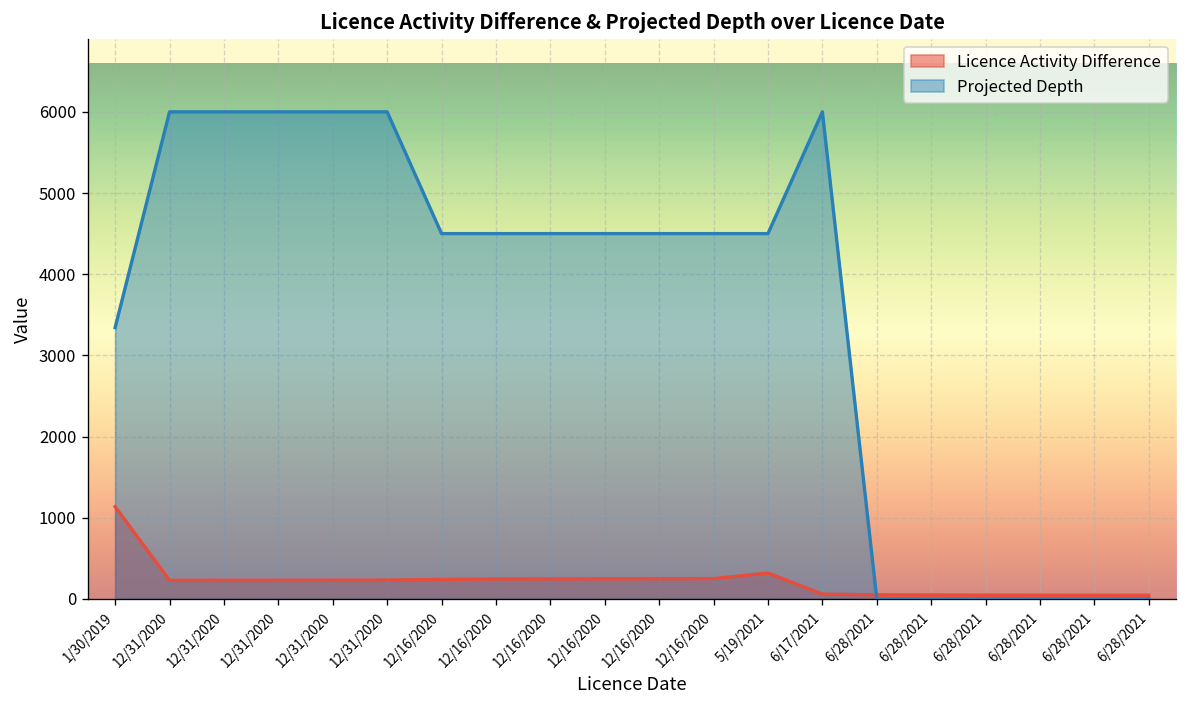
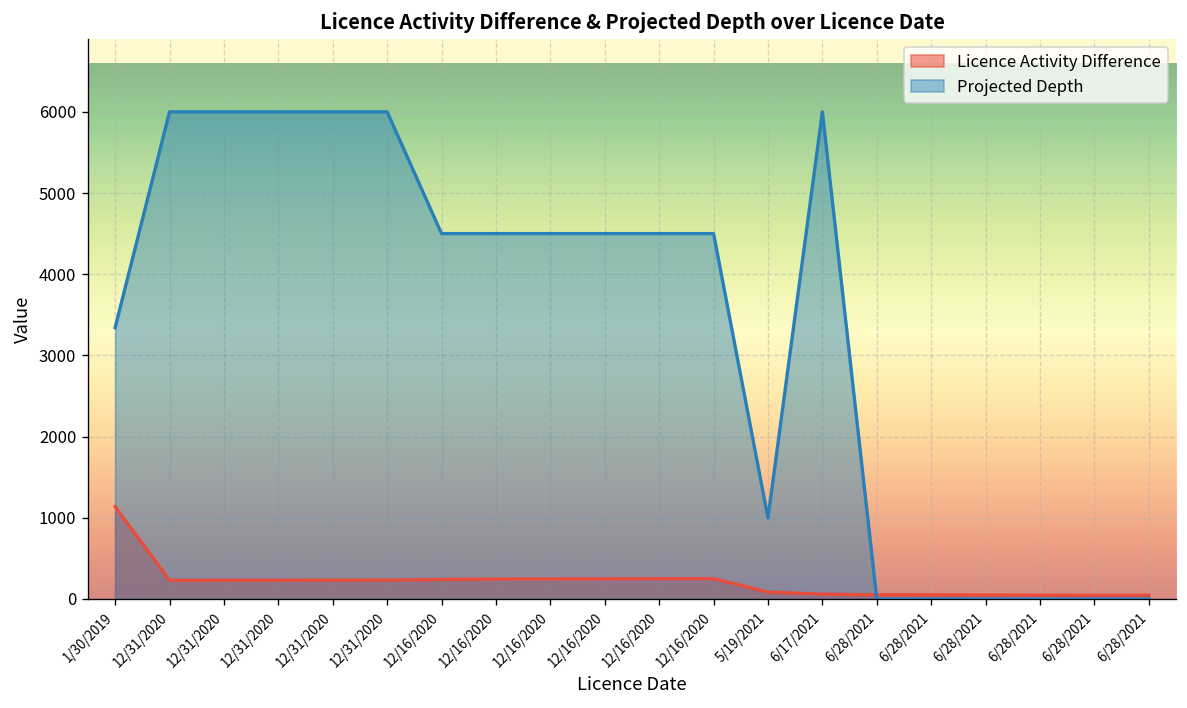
Licence Activity Difference, 5/19/2021: 300 -> 100
Projected Depth, 5/19/2021: 4500 -> 1000
